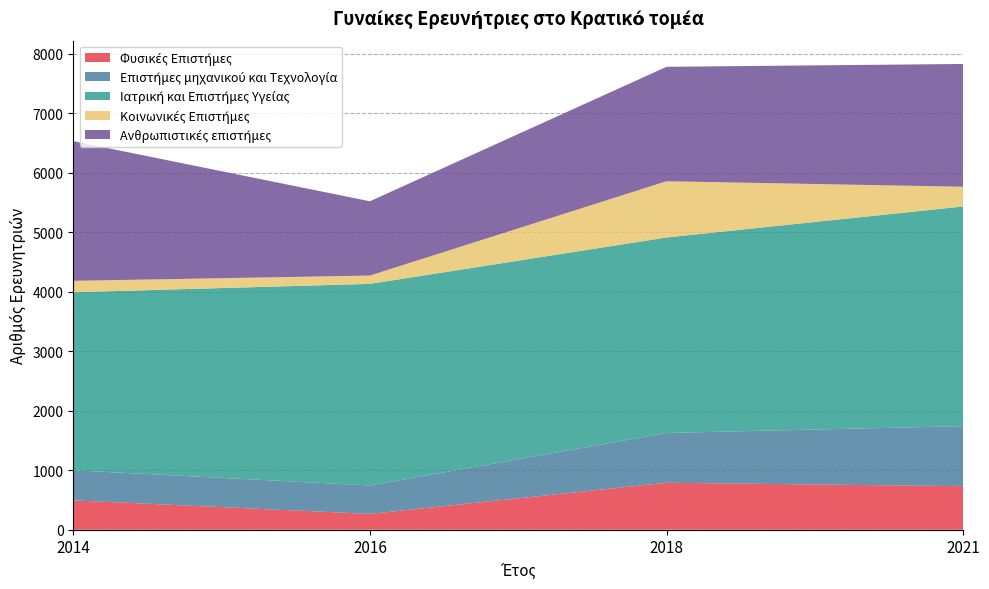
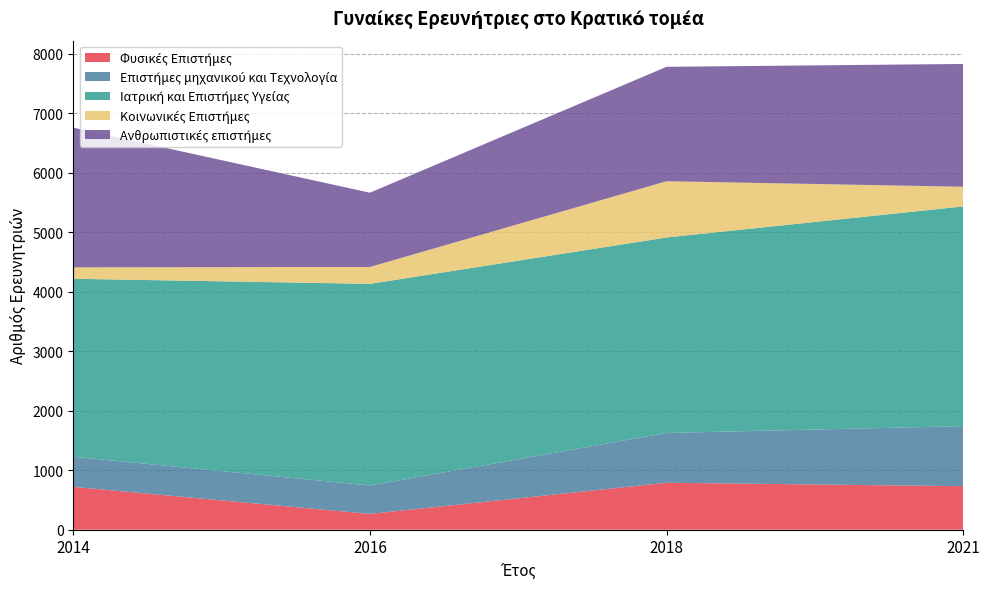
Φυσικές Επιστήμες, 2014: 500 -> 700
Κοινωνικές Επιστήμες, 2016: 100 -> 300
